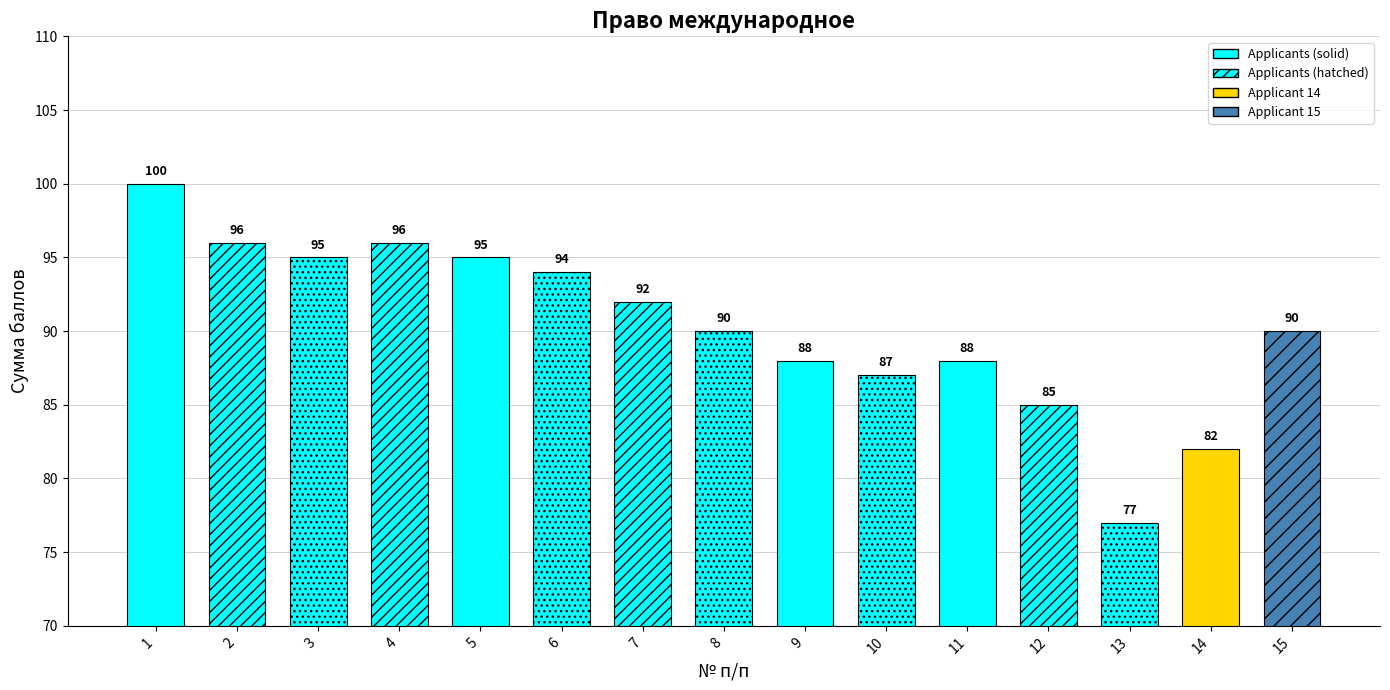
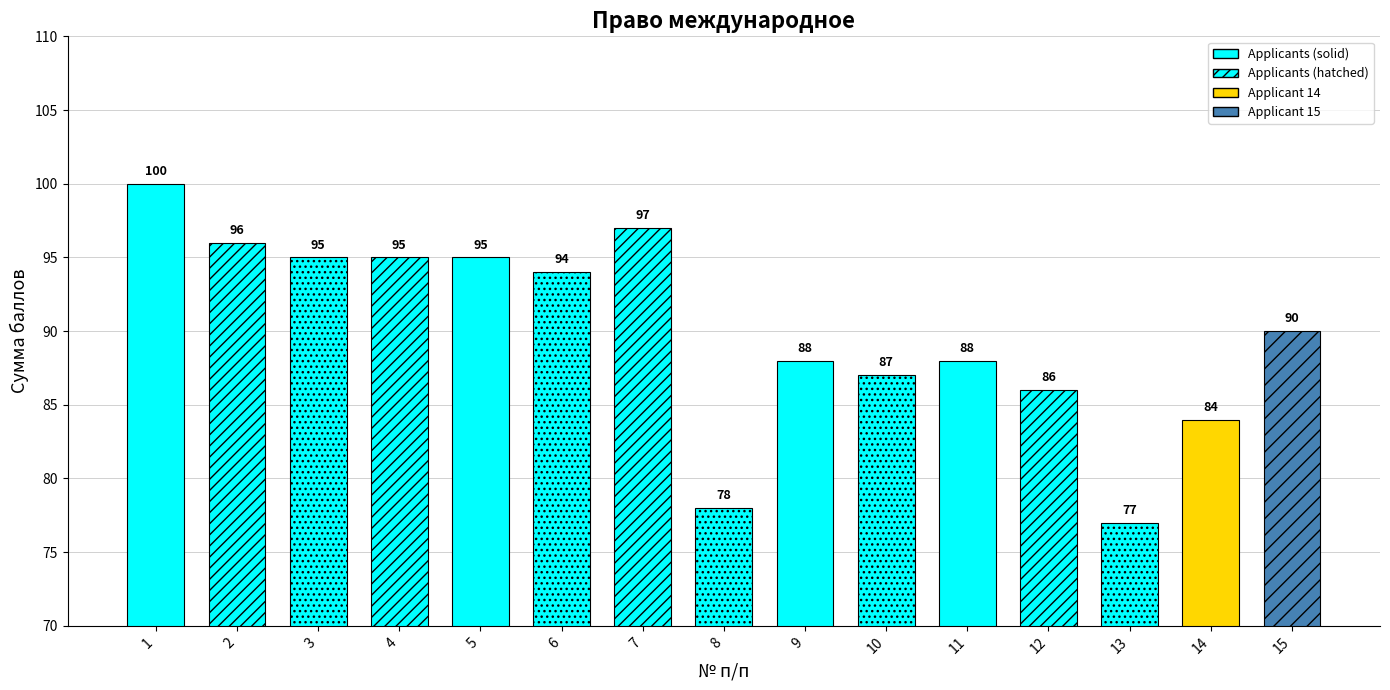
4: 96 -> 95
7: 92 -> 97
8: 90 -> 78
12: 85 -> 86
14: 82 -> 84
